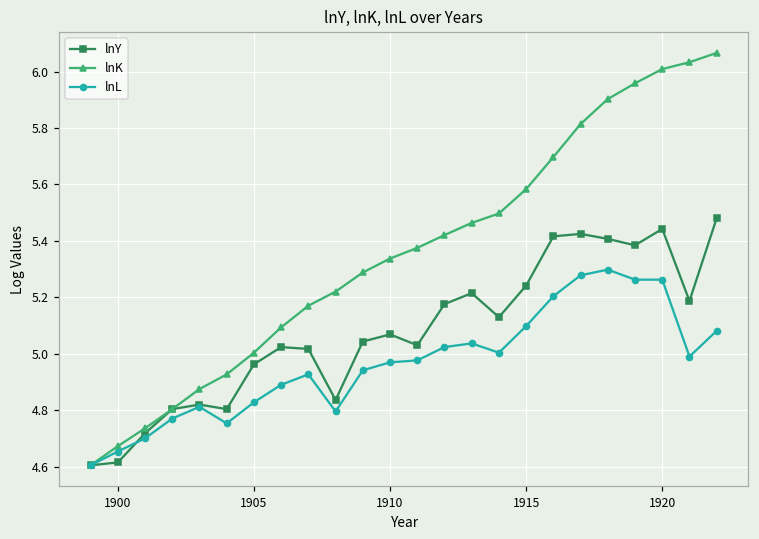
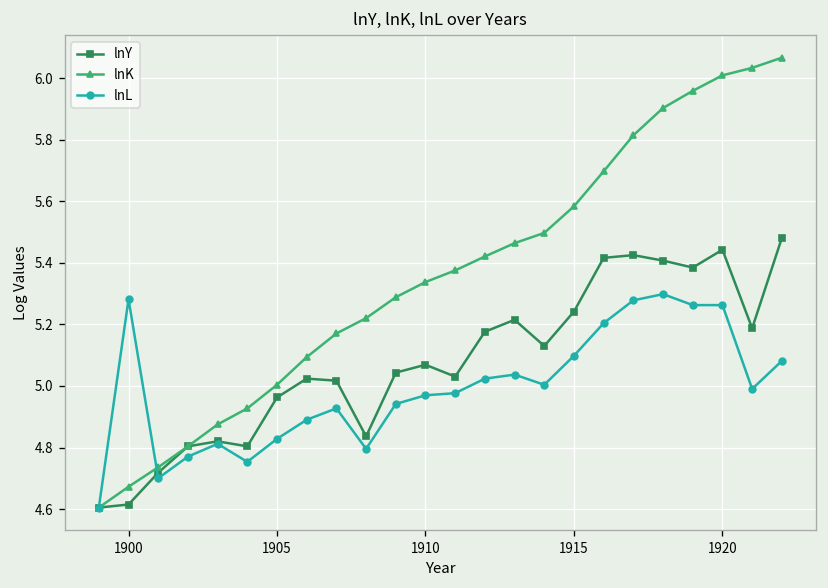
lnL, 1900: 4.65 -> 5.28
